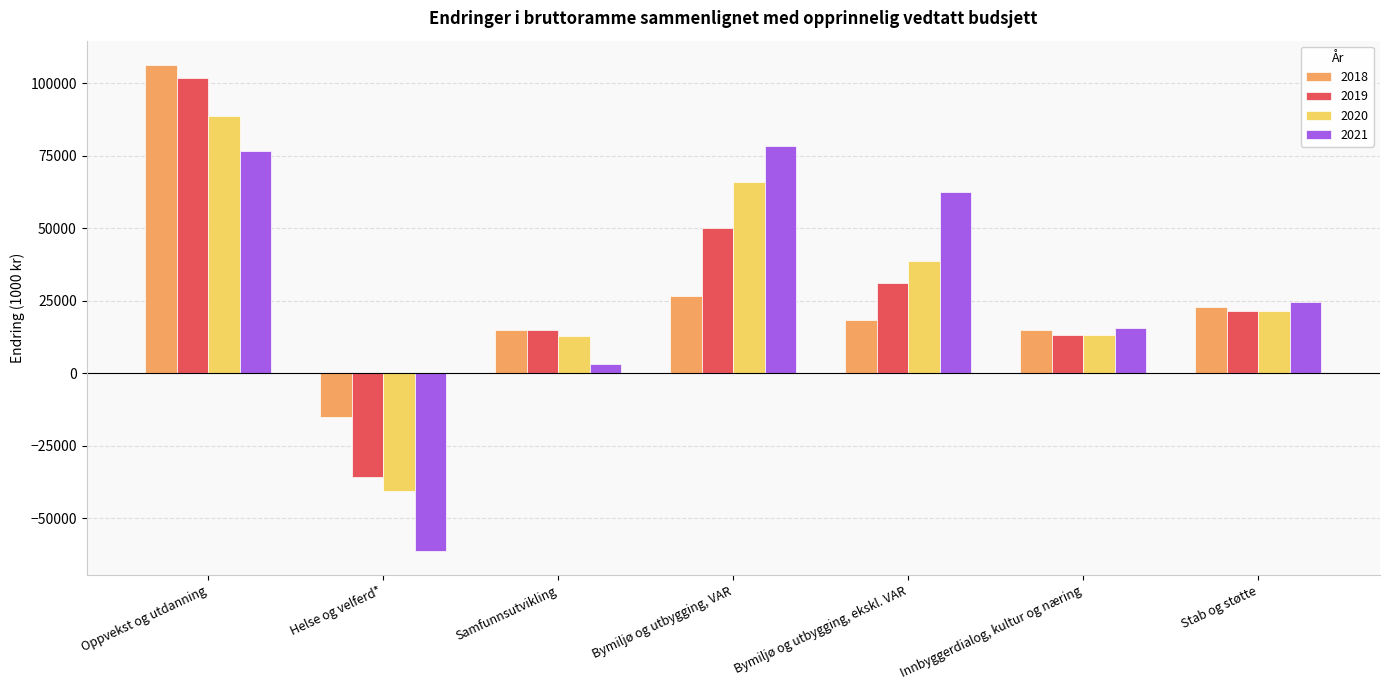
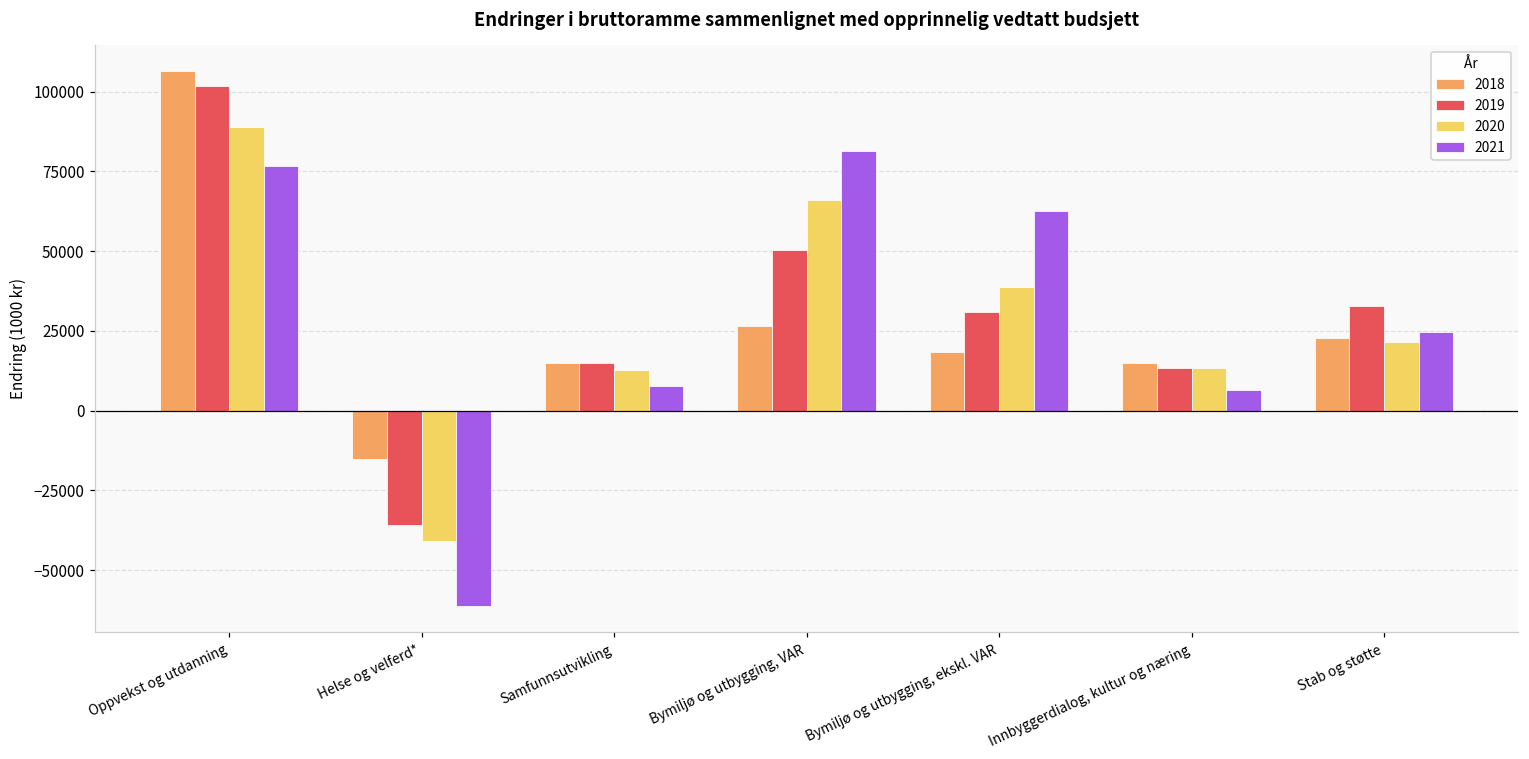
2021, Samfunnsutvikling: 3000 -> 8000
2021, Bymiljø og utbygging, VAR: 78000 -> 81000
2021, Innbyggerdialog, kultur og næring: 16000 -> 7000
2019, Stab og støtte: 22000 -> 33000
